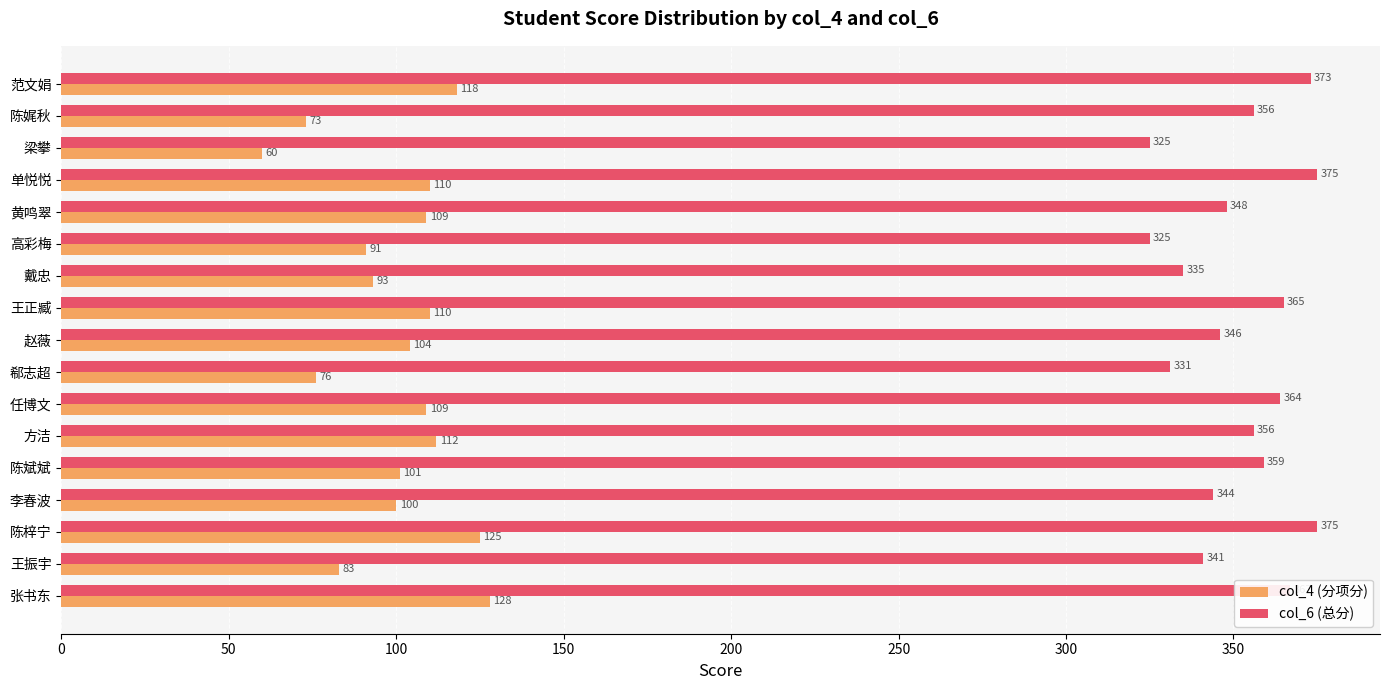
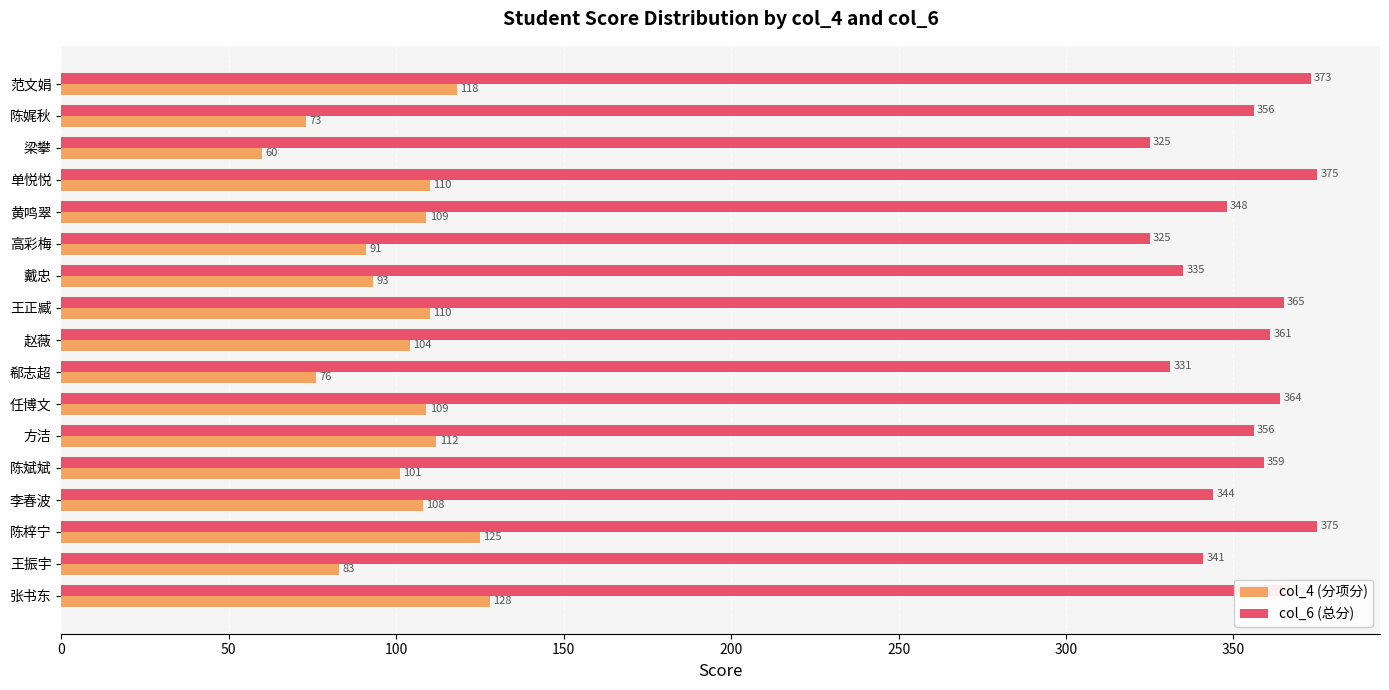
col_6 (总分), 赵薇: 346 -> 361
col_4 (分项分), 李春波: 100 -> 108
